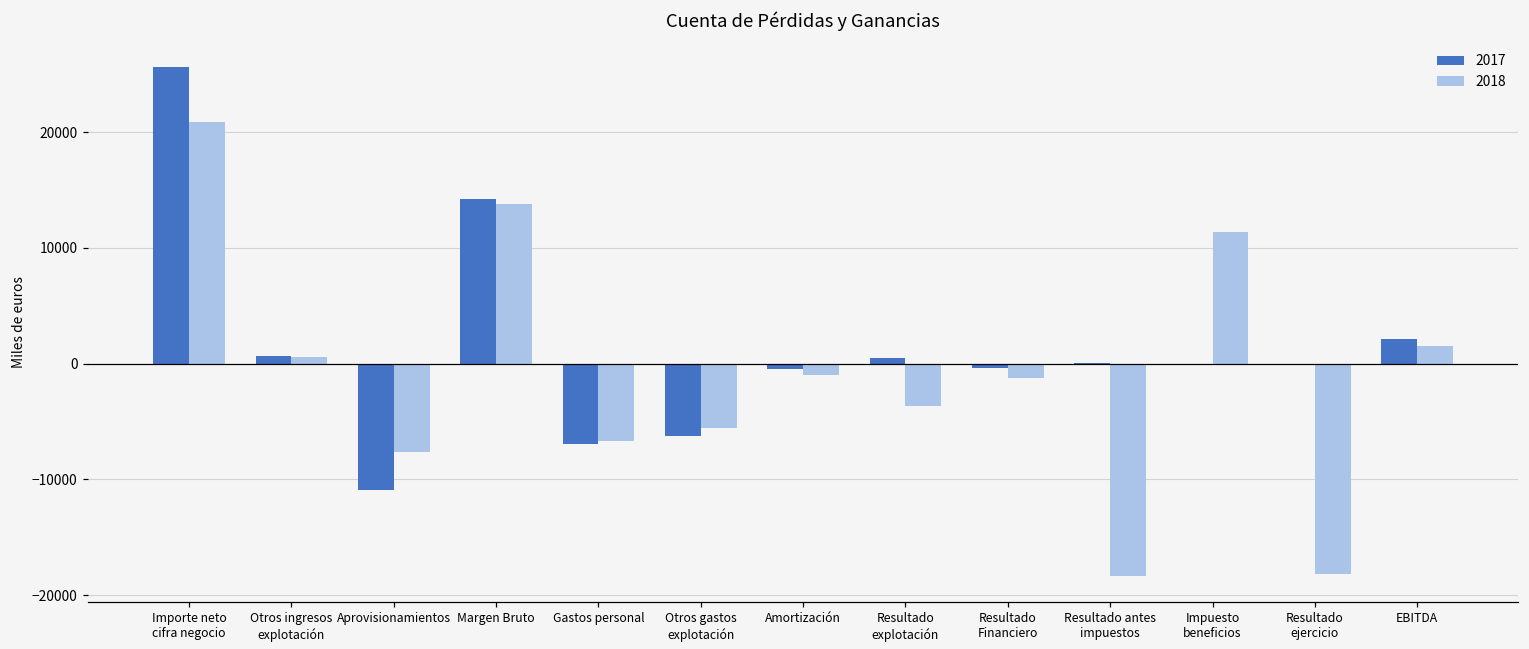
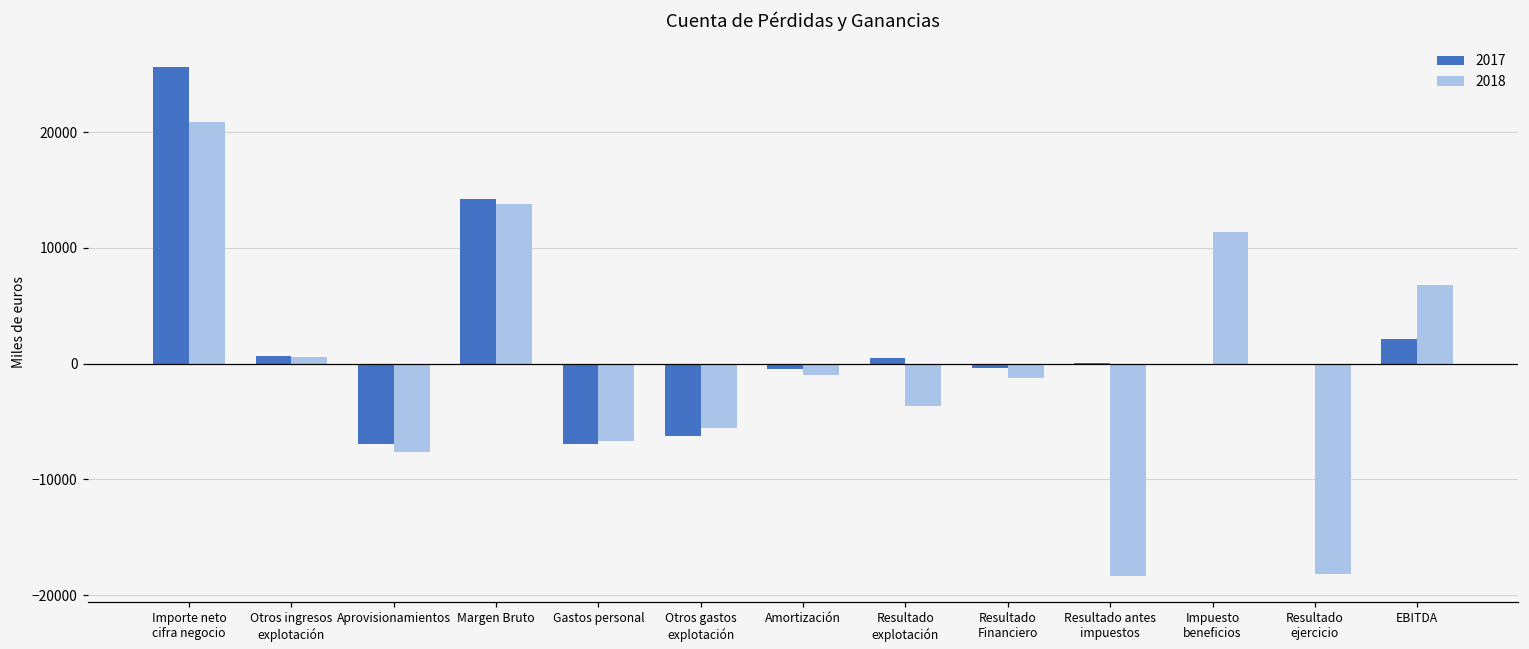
2017, Aprovisionamientos: -11000 -> -6900
2018, EBITDA: 1500 -> 6800
